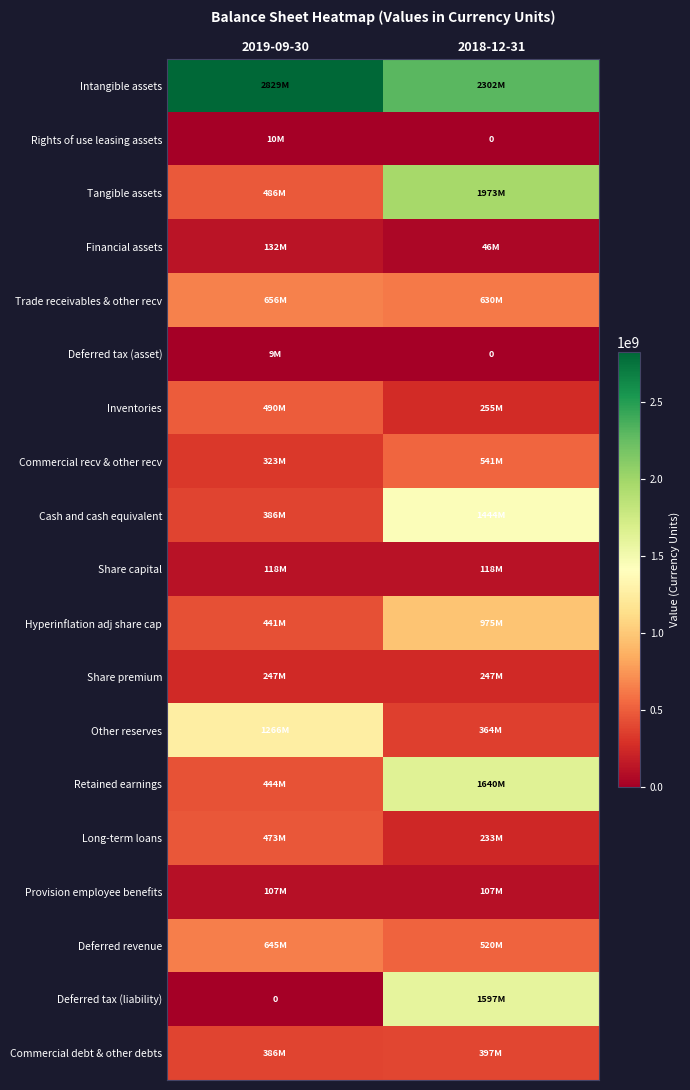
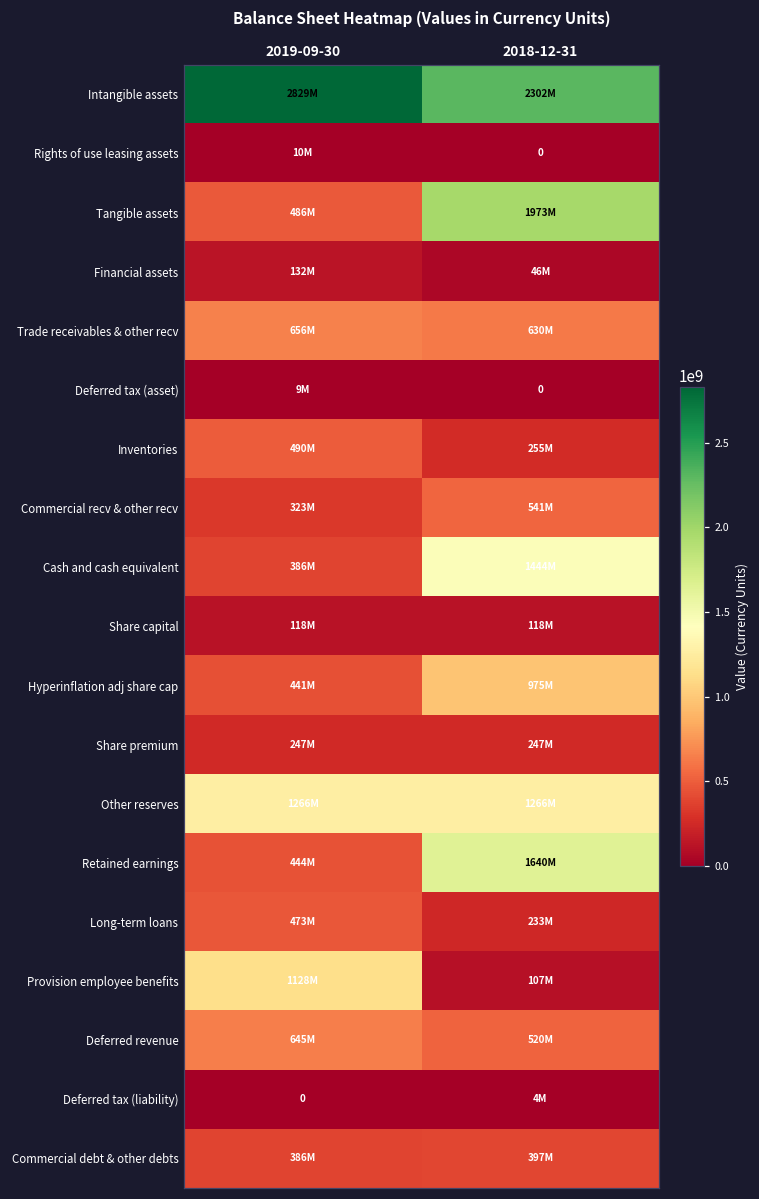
Other reserves, 2018-12-31: 364M -> 1266M
Provision employee benefits, 2019-09-30: 107M -> 1128M
Deferred tax (liability), 2018-12-31: 1597M -> 4M
